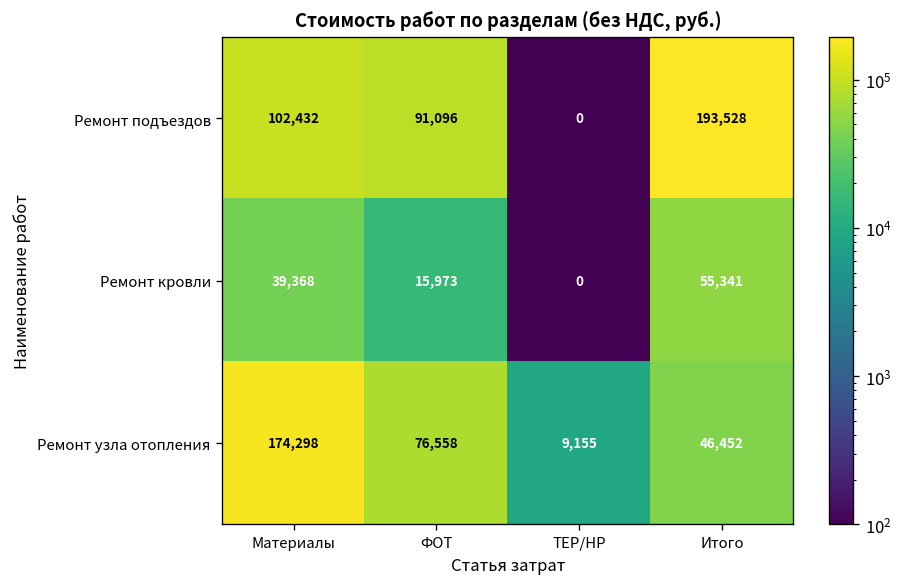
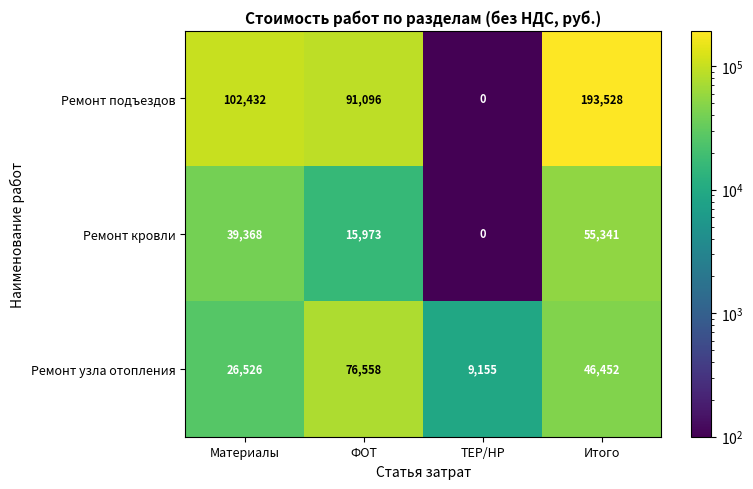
Ремонт узла отопления, Материалы: 174,298 -> 26,526
